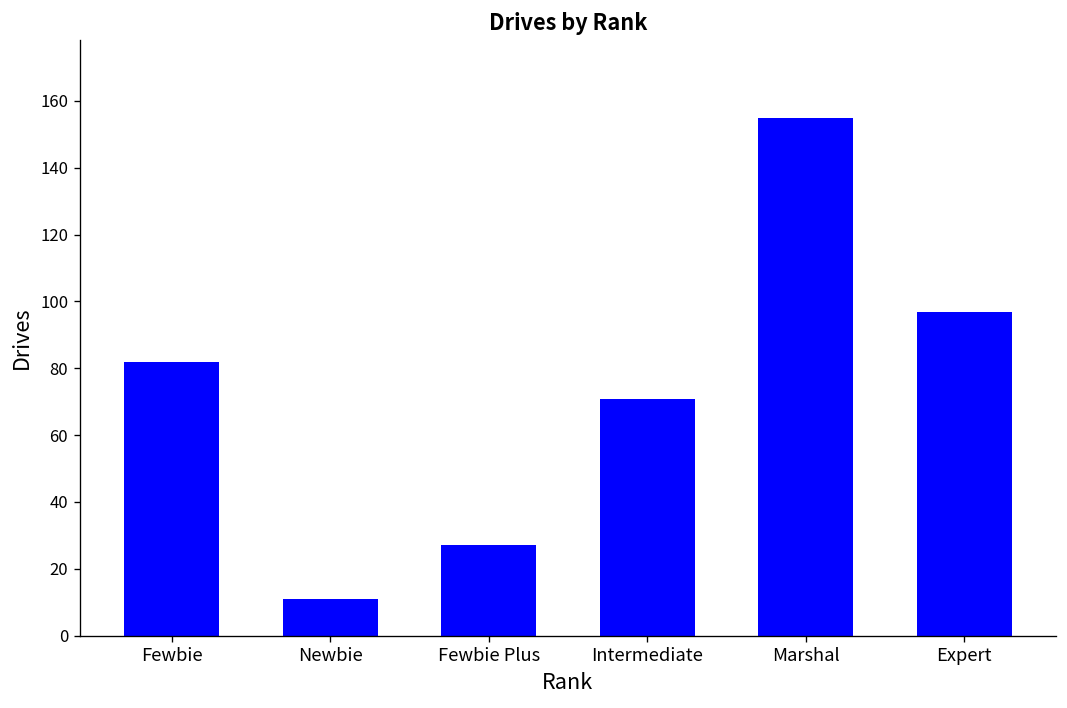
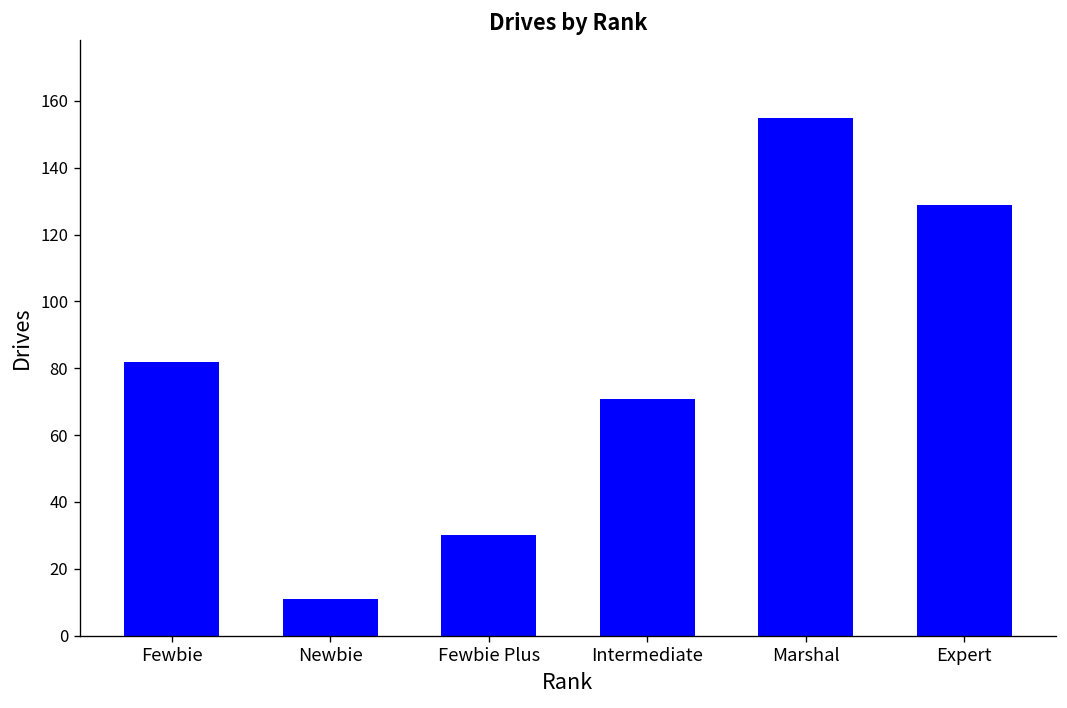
Fewbie Plus: 27 -> 30
Expert: 97 -> 129
